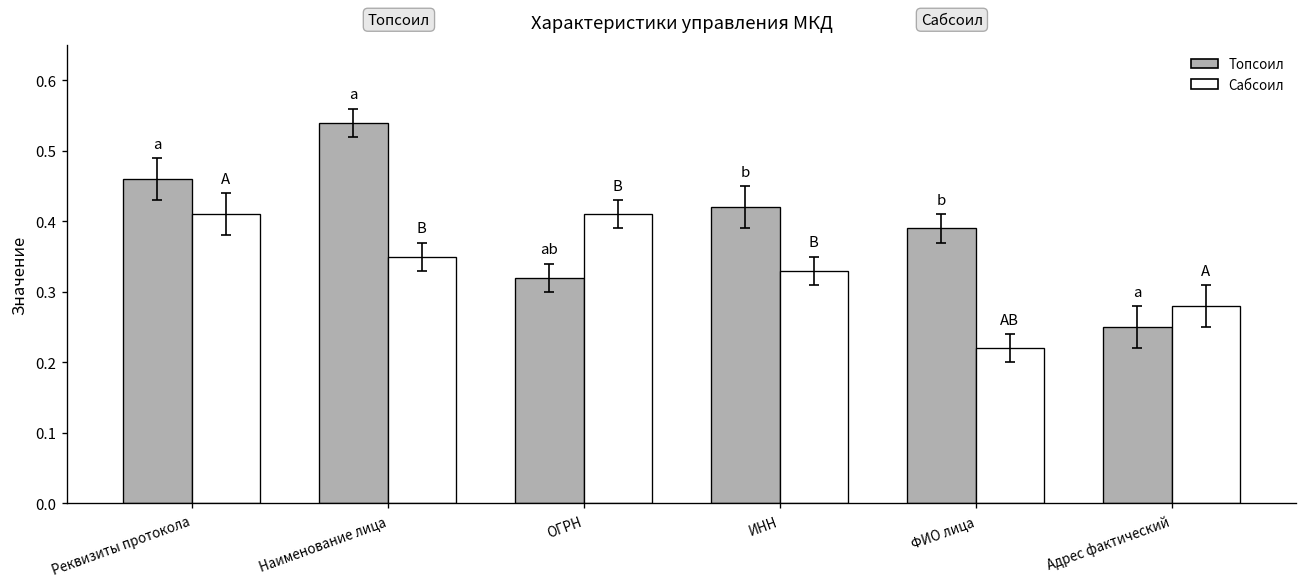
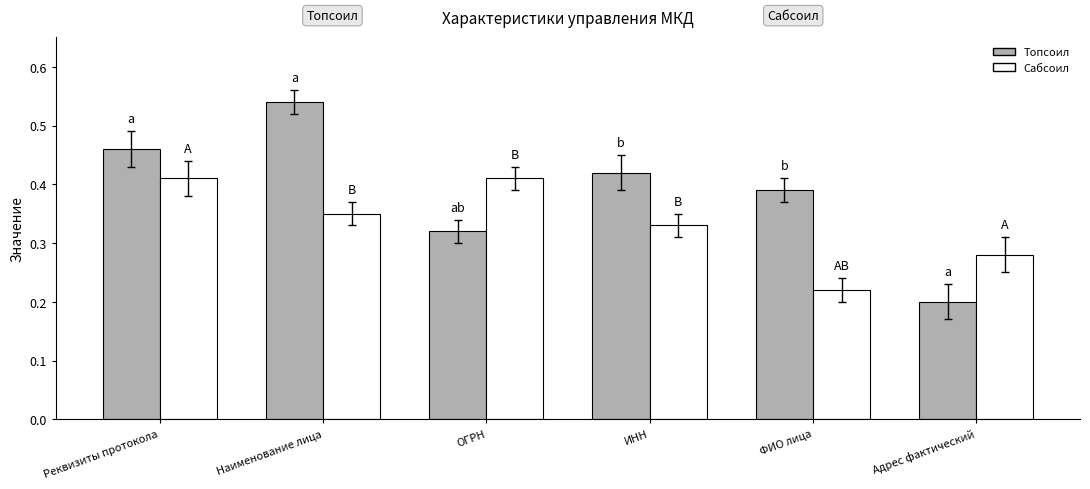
Топсоил, Адрес фактический: 0.25 -> 0.20
